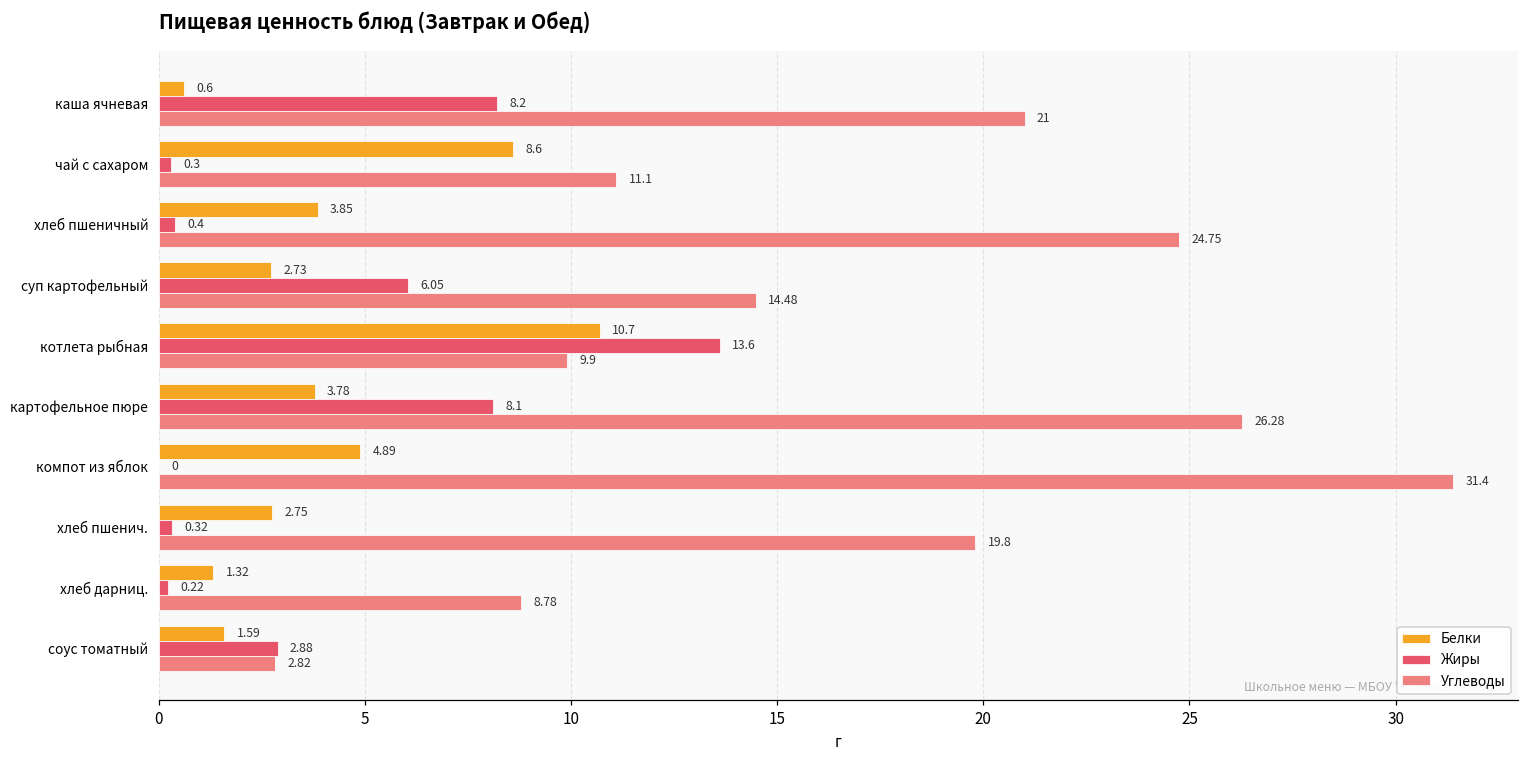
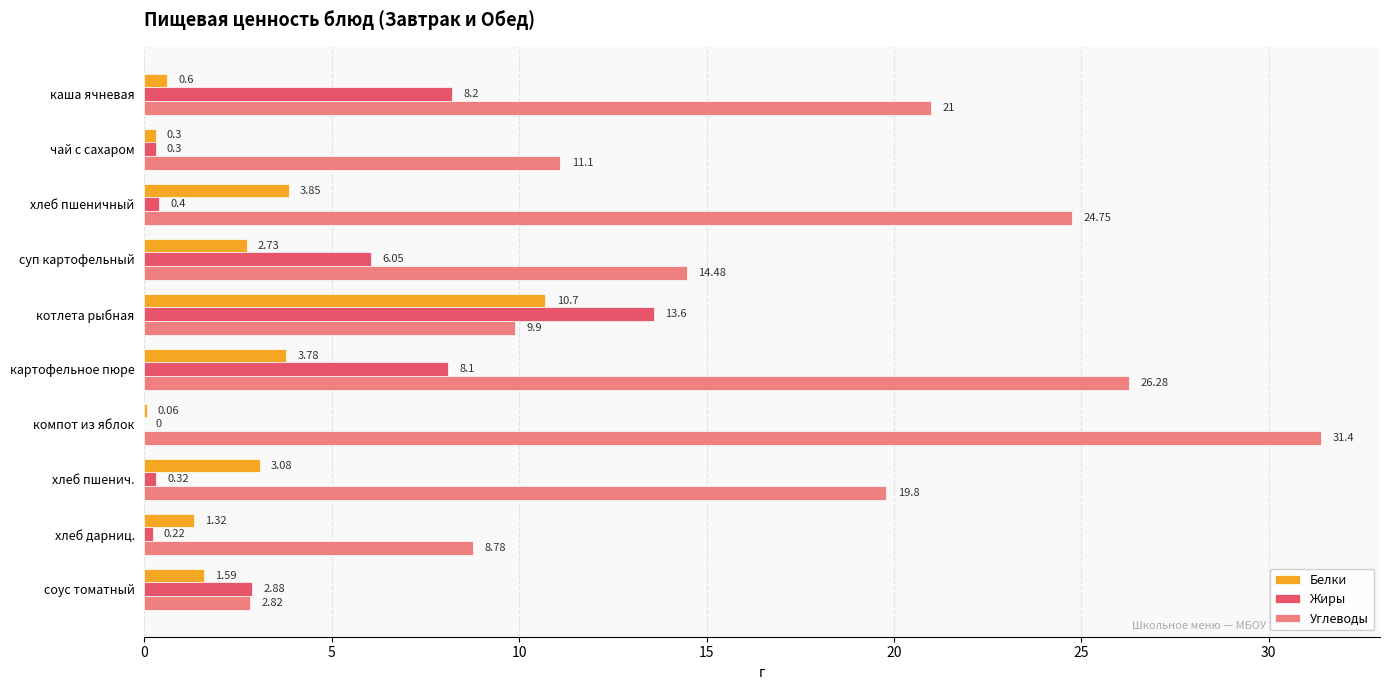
Белки, чай с сахаром: 8.6 -> 0.3
Белки, компот из яблок: 4.89 -> 0.06
Белки, хлеб пшенич.: 2.75 -> 3.08
